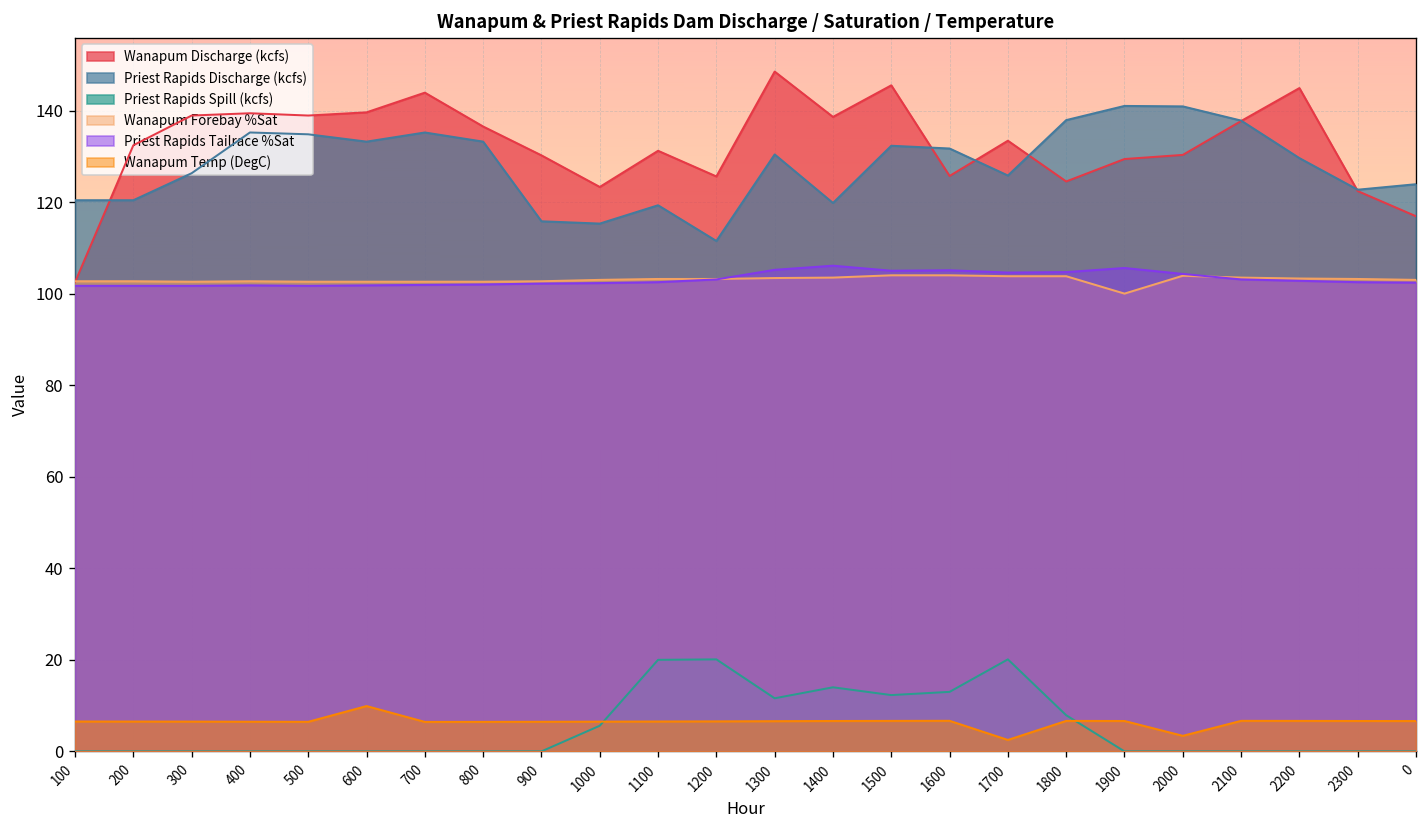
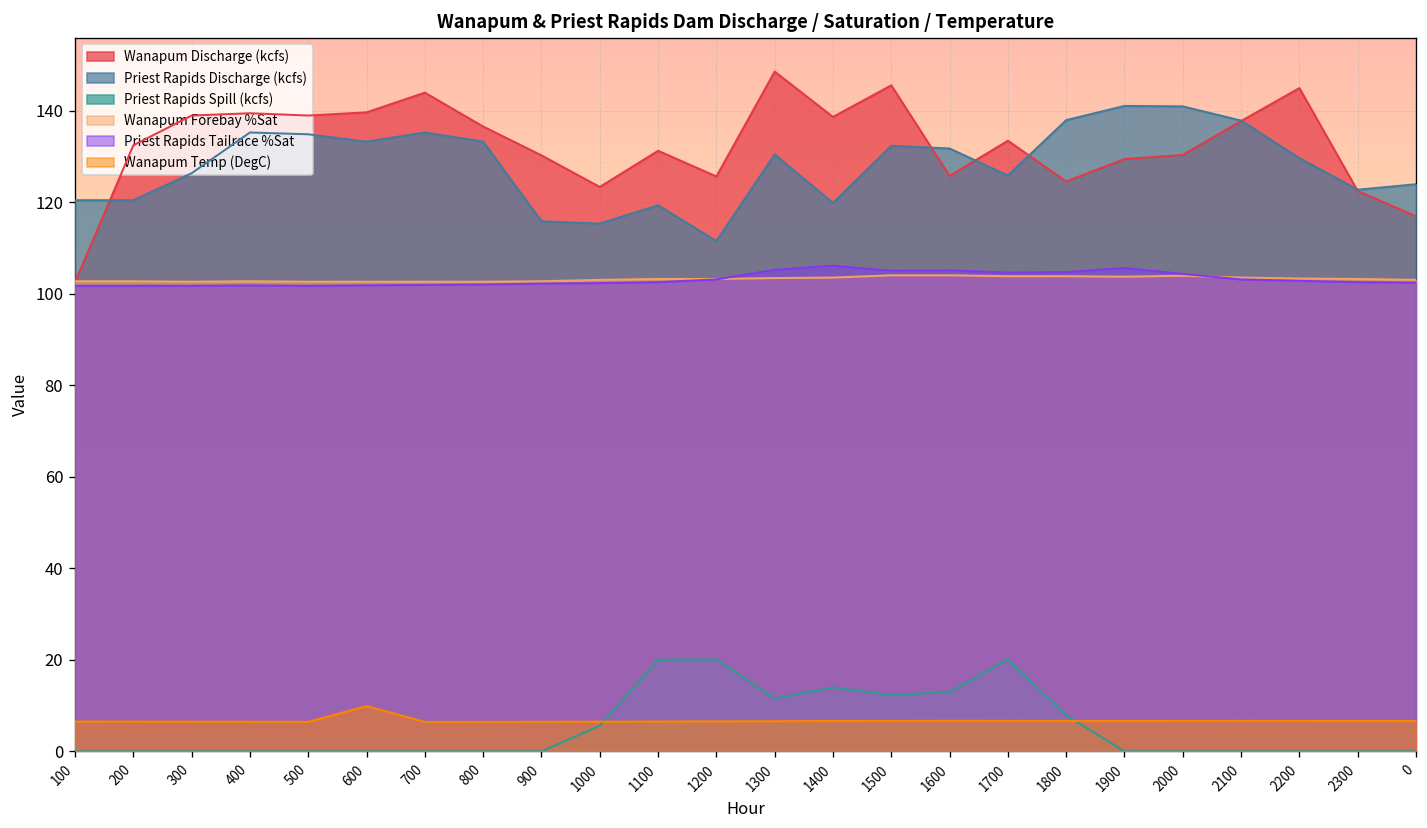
Wanapum Temp (DegC), 1700: 3 -> 7
Wanapum Forebay %Sat, 1900: 100 -> 104
Wanapum Temp (DegC), 2000: 3 -> 7
